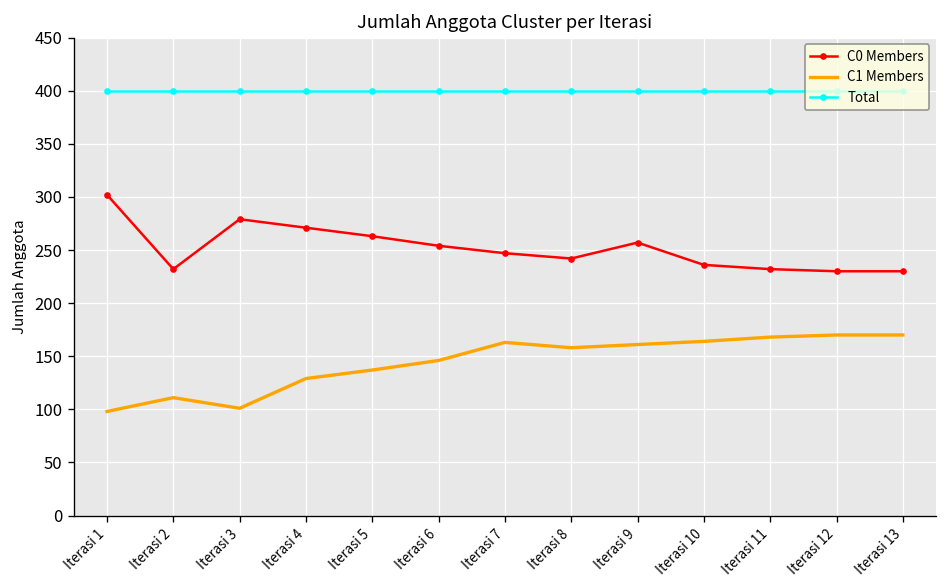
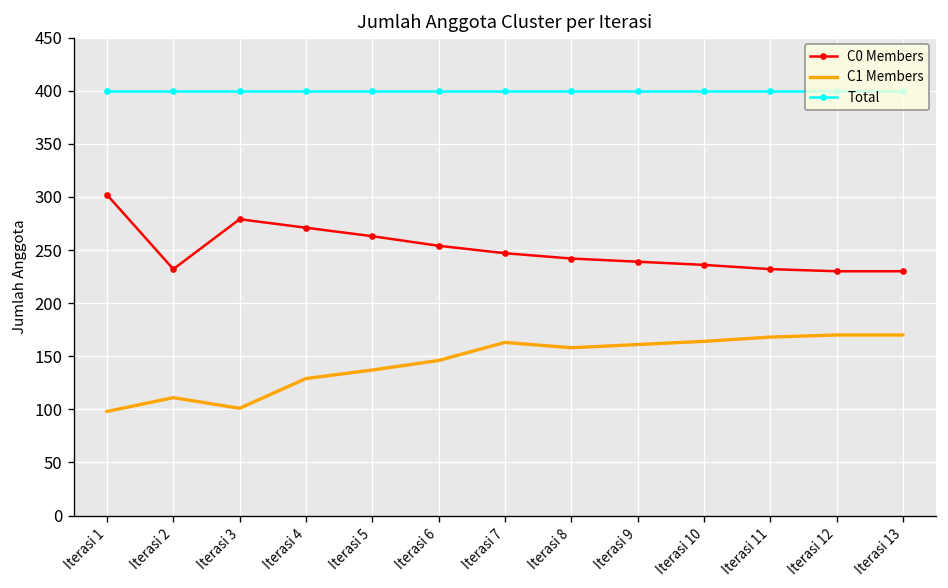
C0 Members, Iterasi 9: 260 -> 240
